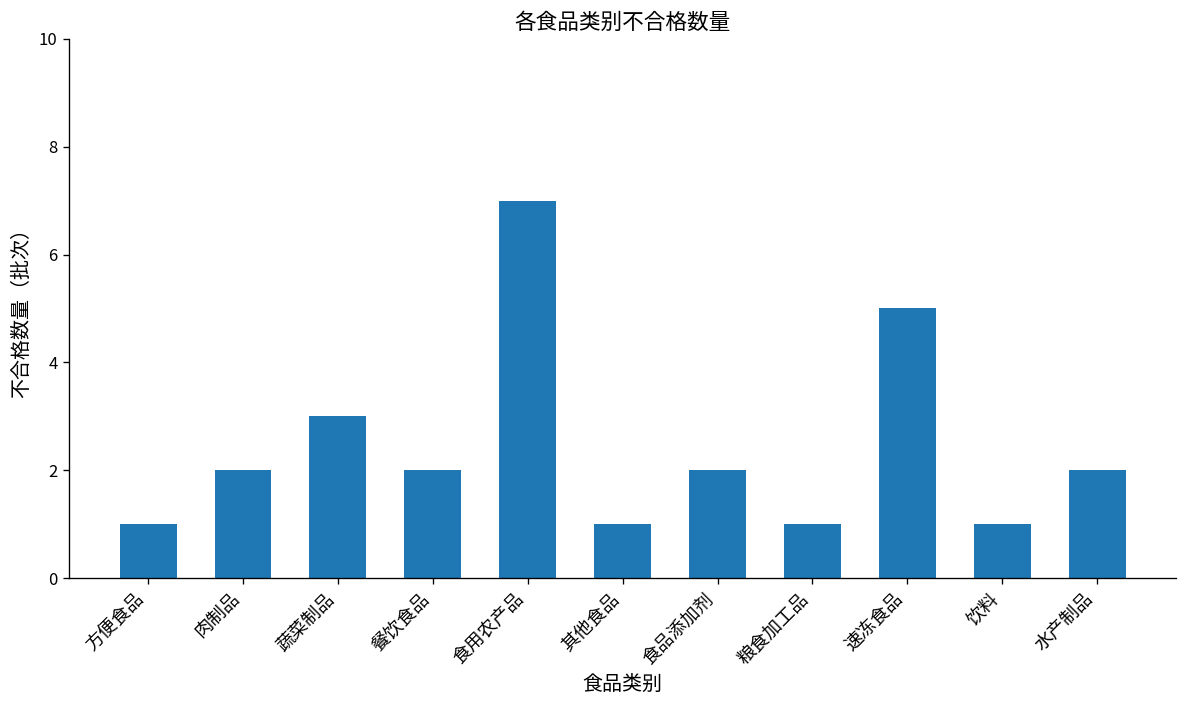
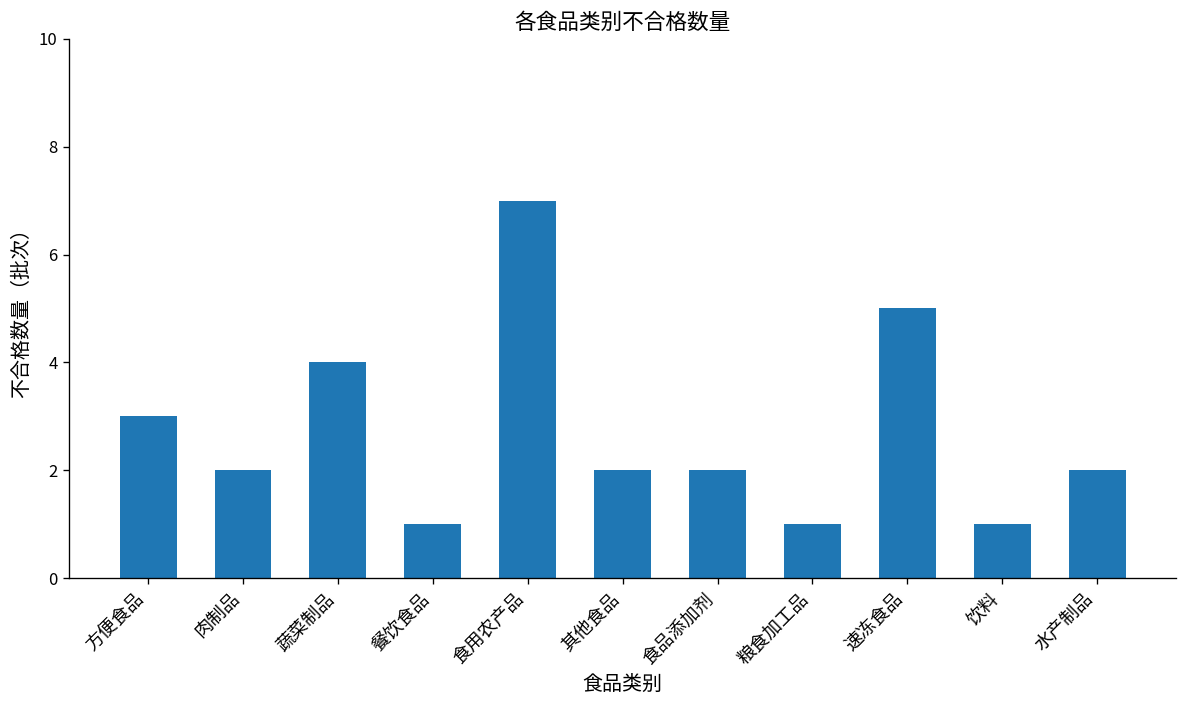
方便食品: 1 -> 3
蔬菜制品: 3 -> 4
餐饮食品: 2 -> 1
其他食品: 1 -> 2
